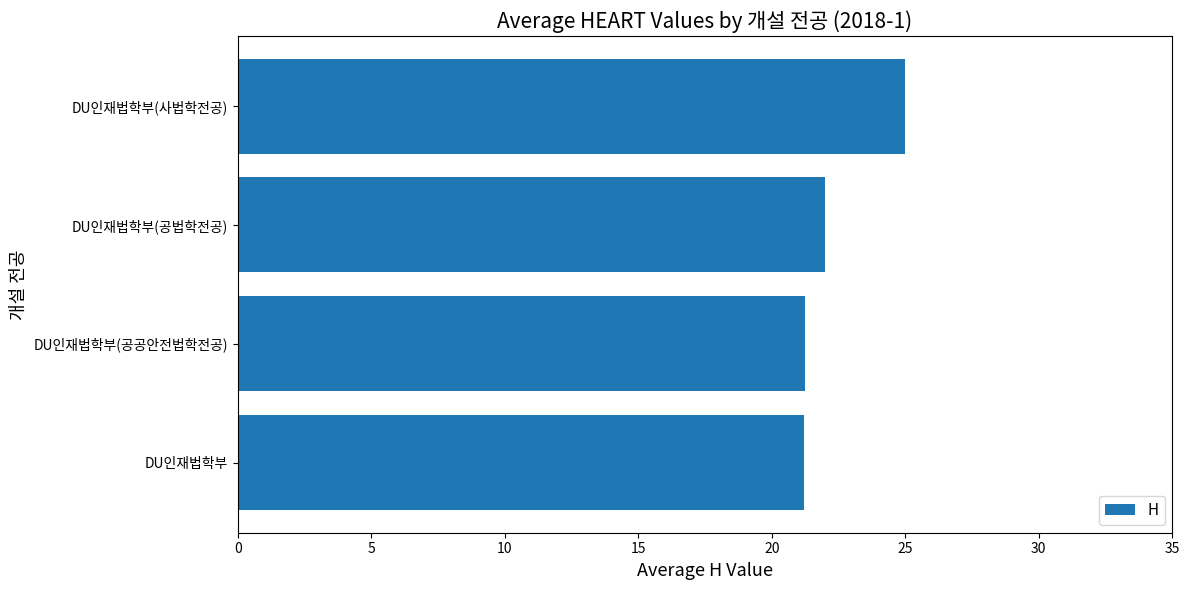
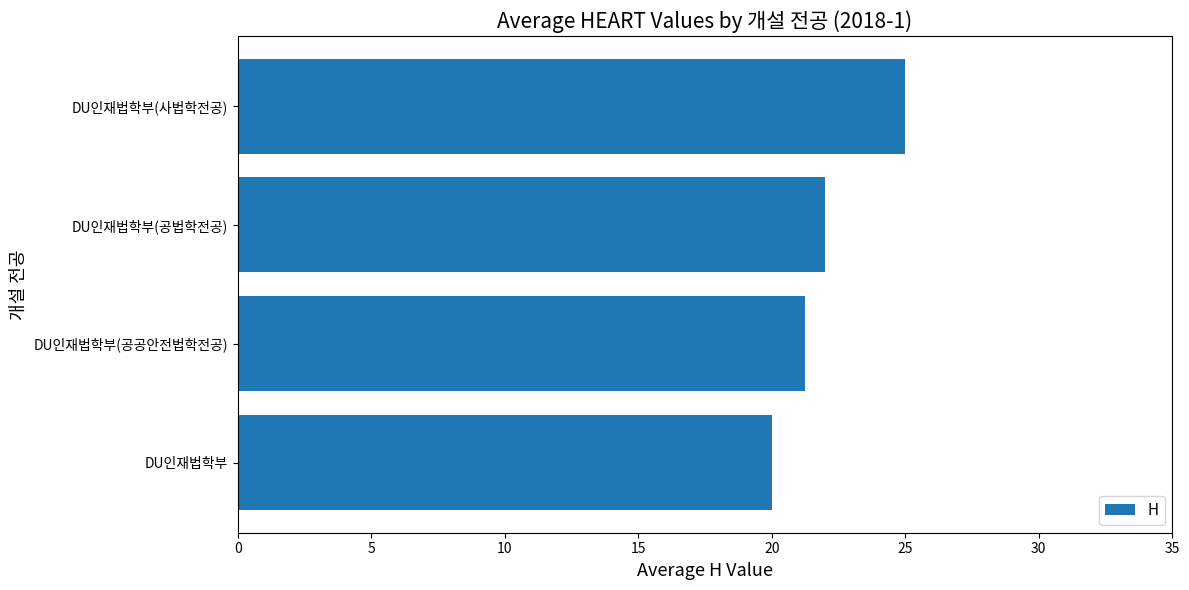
DU인재법학부: 21.2 -> 20.0
